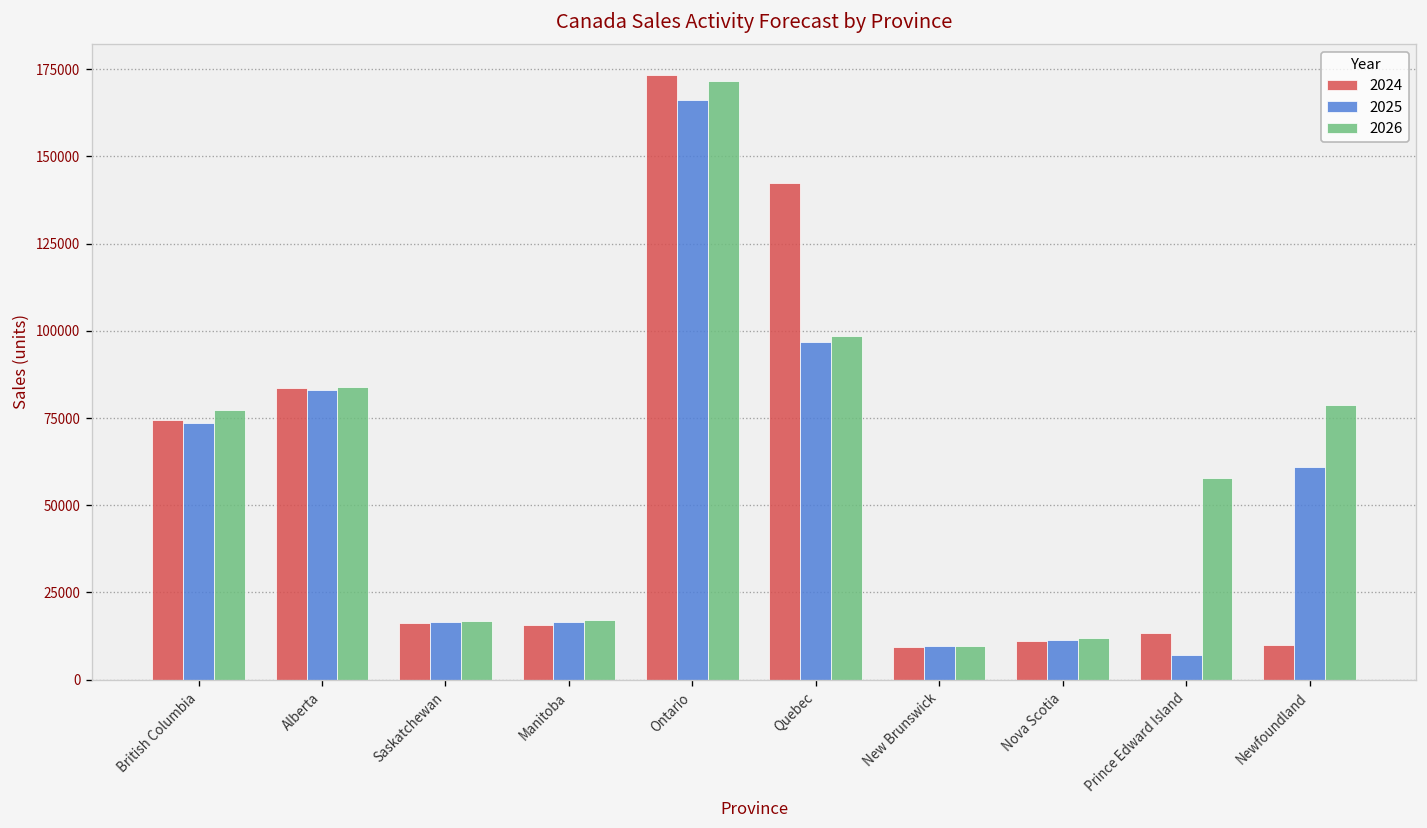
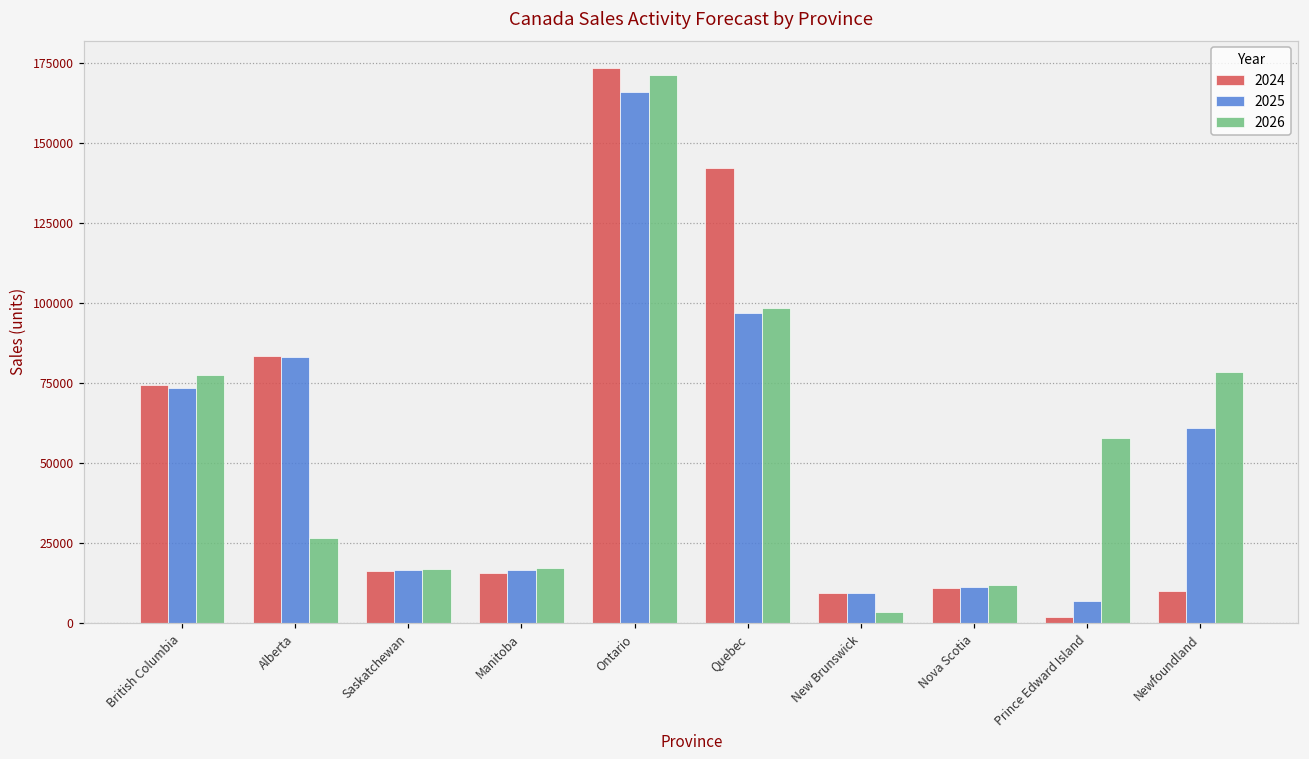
2026, Alberta: 84000 -> 27000
2026, New Brunswick: 10000 -> 4000
2024, Prince Edward Island: 13000 -> 2000
